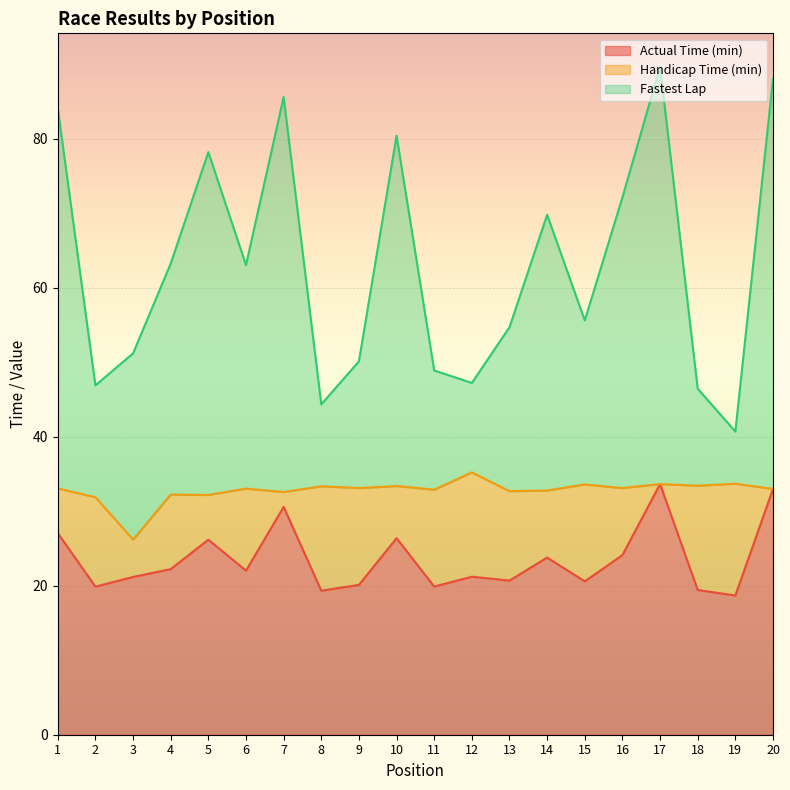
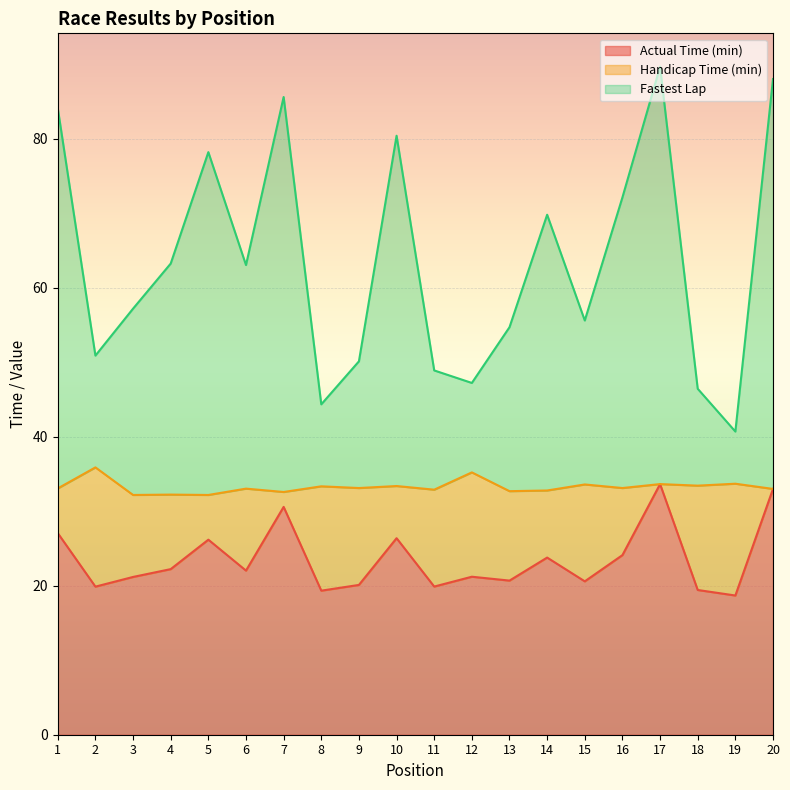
Handicap Time (min), 2: 12 -> 16
Handicap Time (min), 3: 5 -> 11
